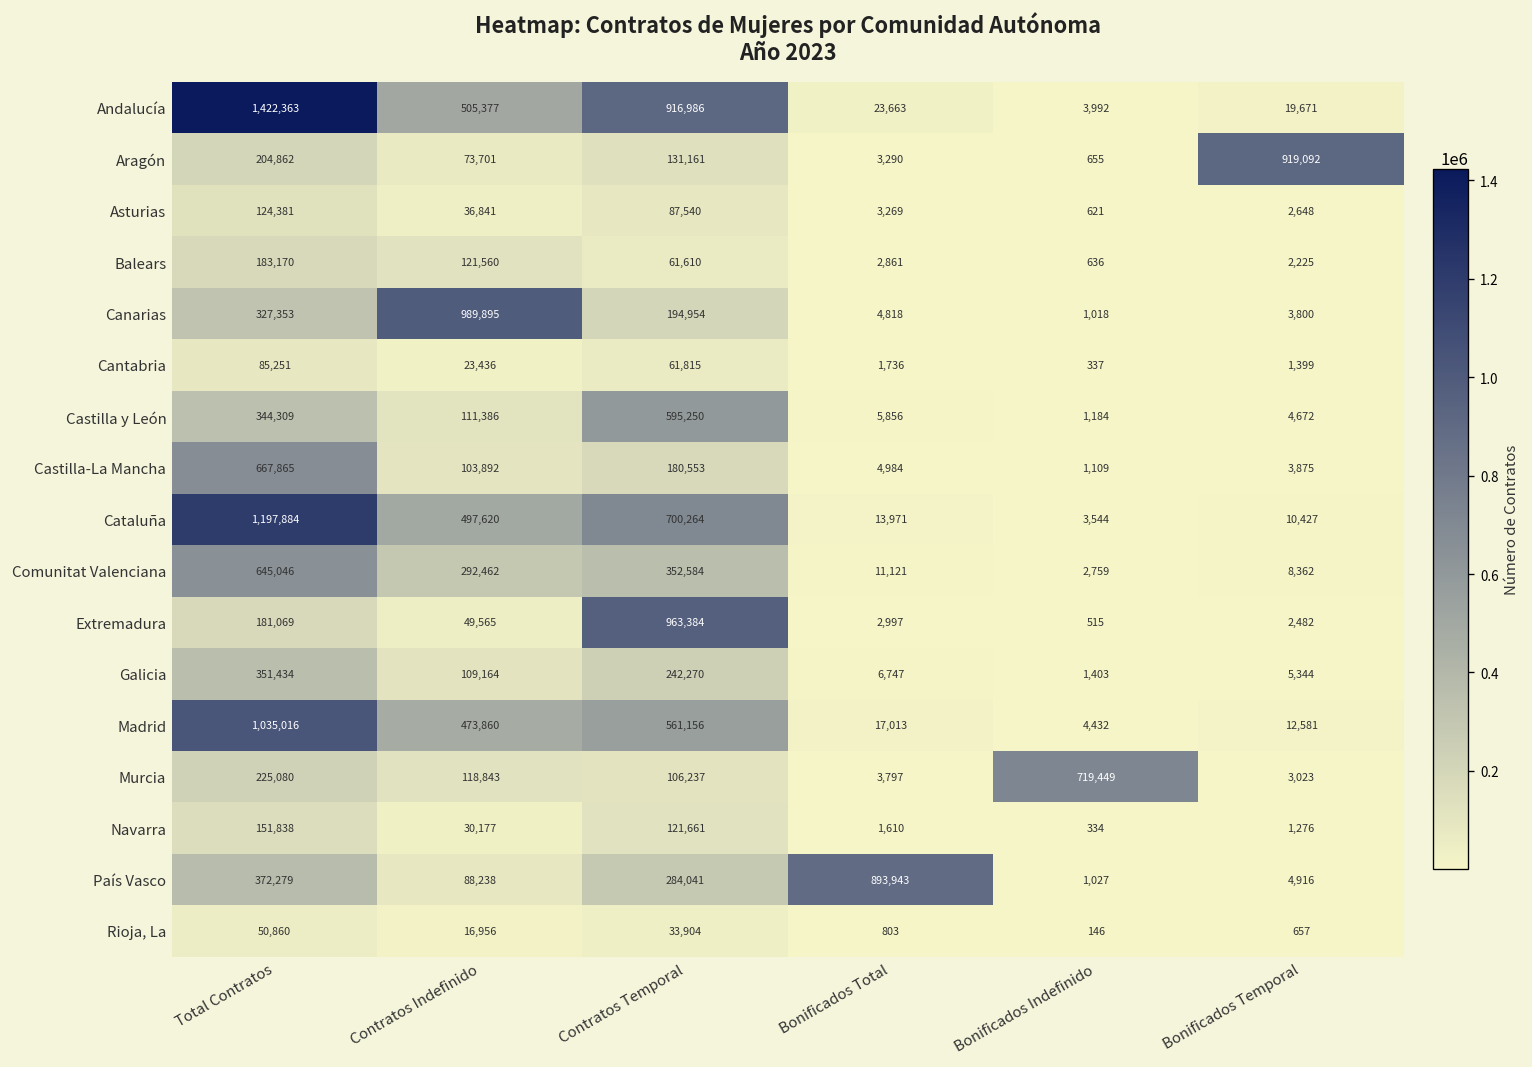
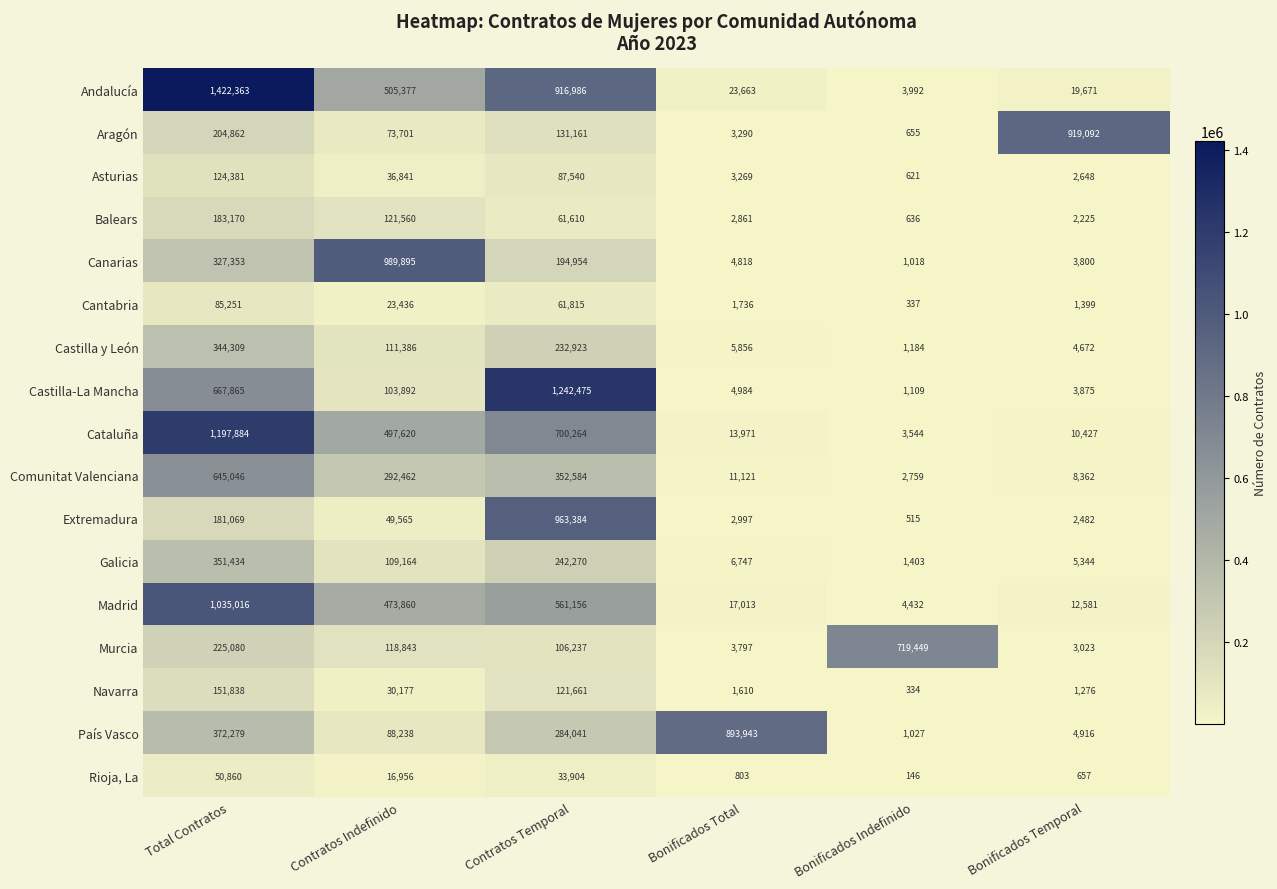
Castilla y León, Contratos Temporal: 595,250 -> 232,923
Castilla-La Mancha, Contratos Temporal: 180,553 -> 1,242,475
